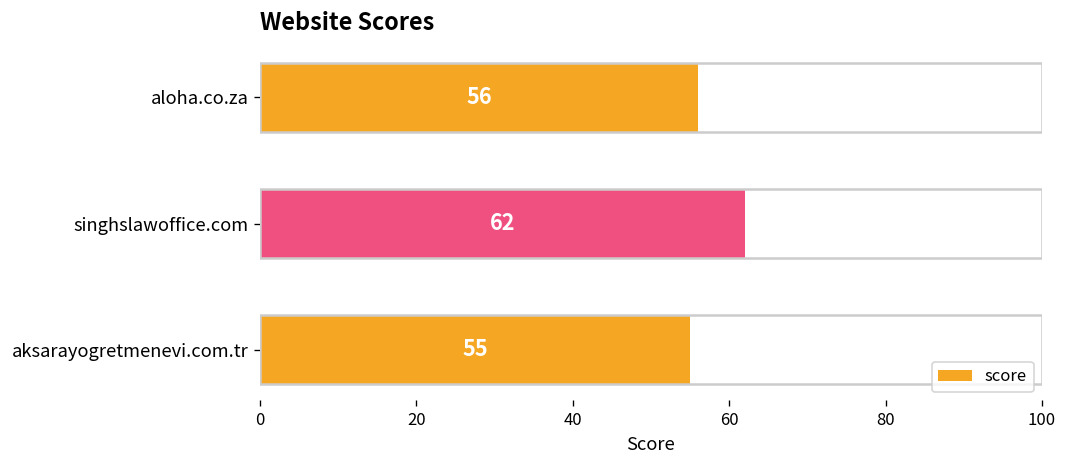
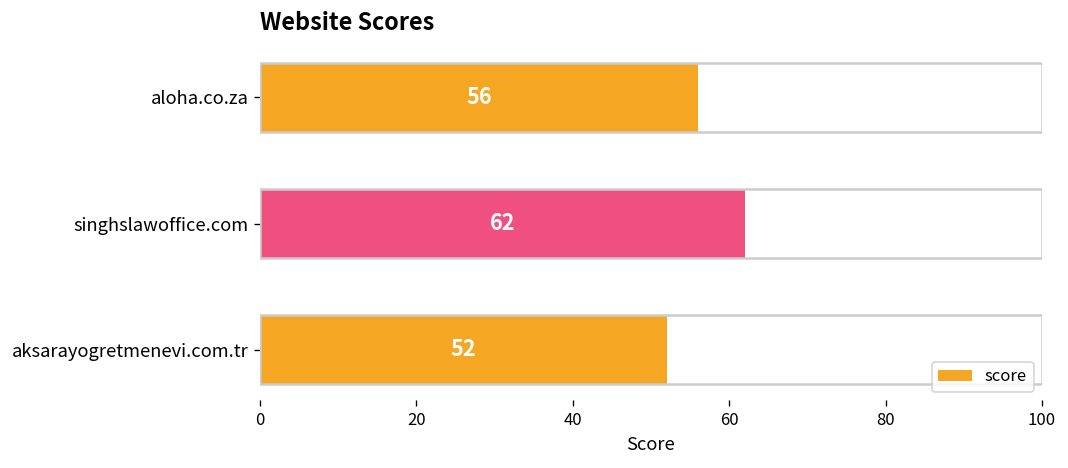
aksarayogretmenevi.com.tr: 55 -> 52
